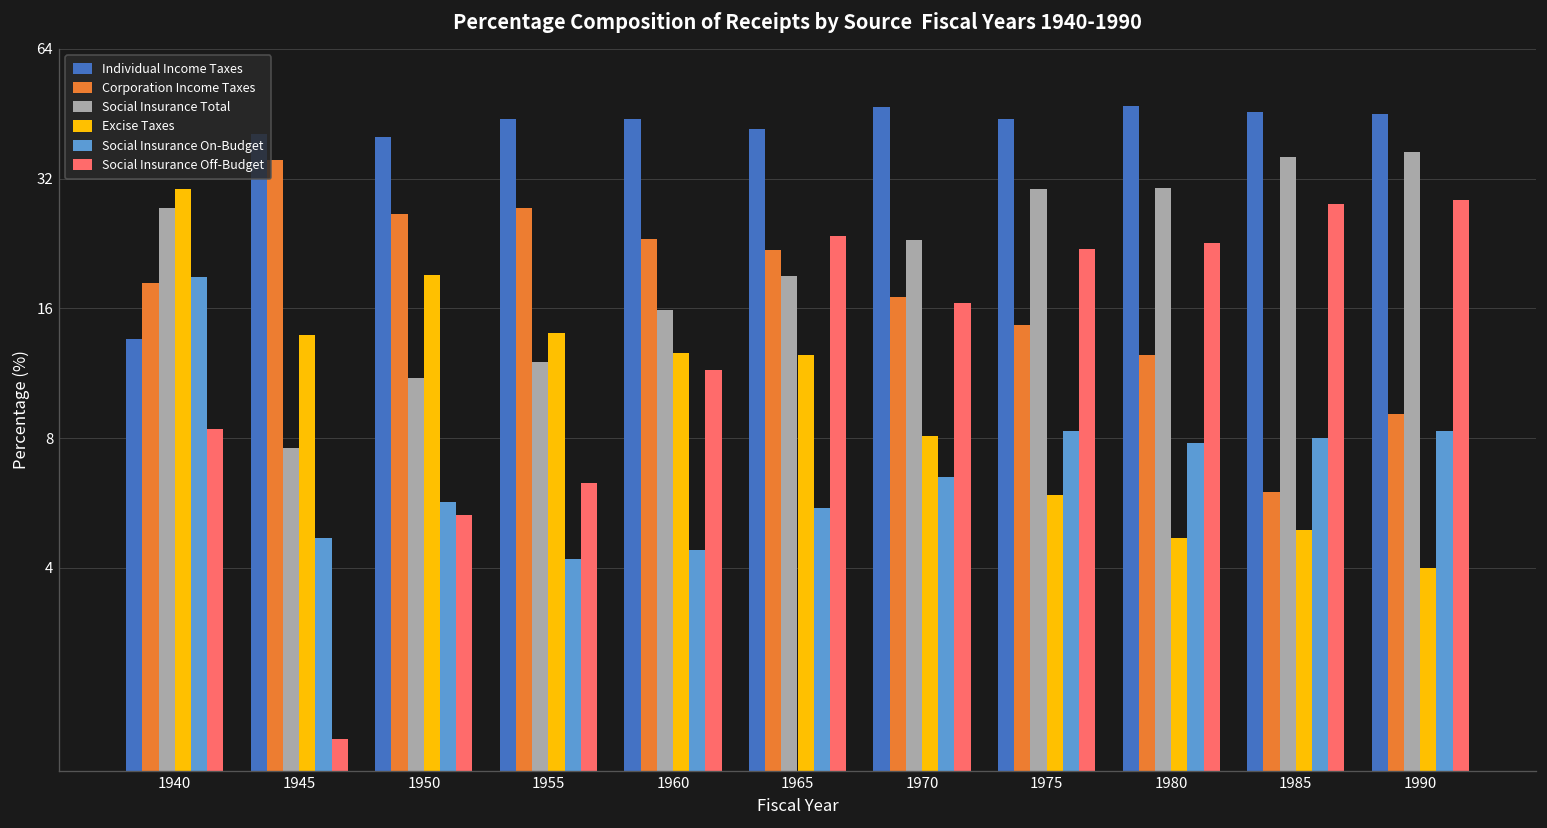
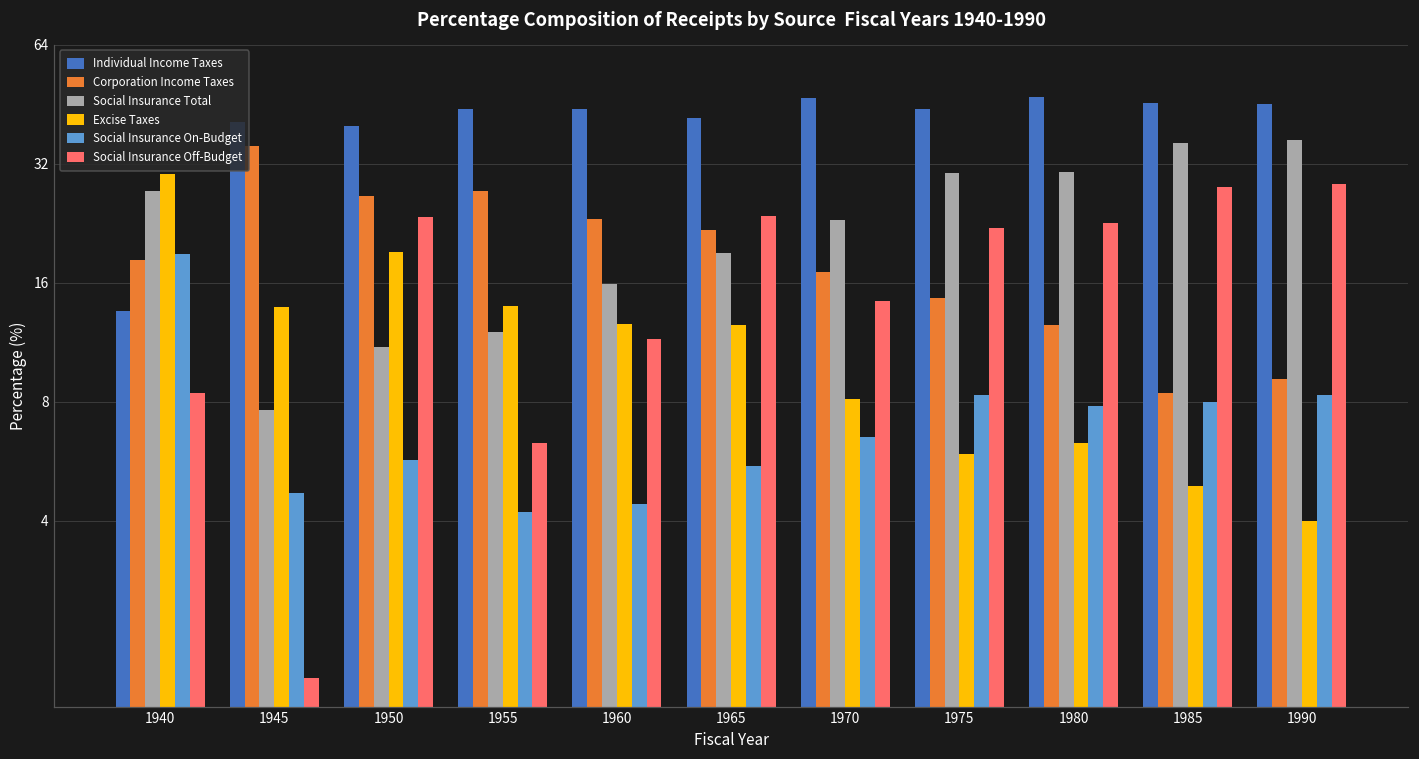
Social Insurance Off-Budget, 1950: 5.3 -> 23
Social Insurance Off-Budget, 1970: 17 -> 14.4
Excise Taxes, 1980: 4.7 -> 6.3
Corporation Income Taxes, 1985: 6.0 -> 8.4
